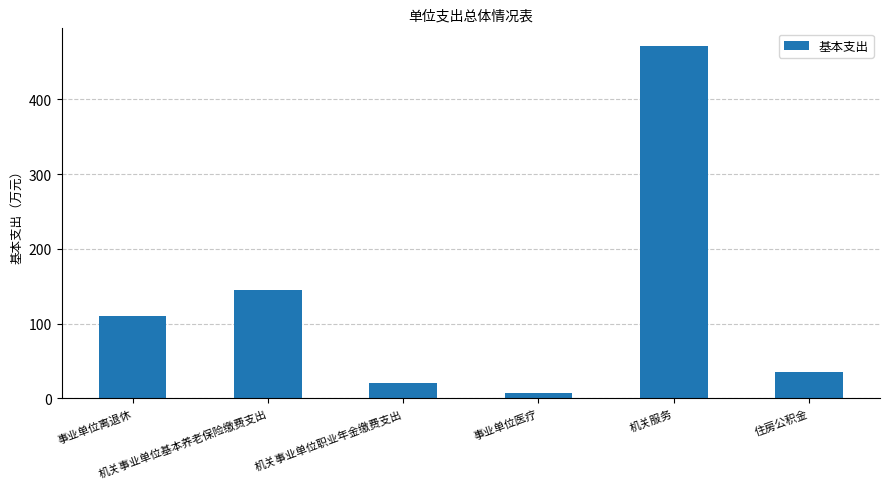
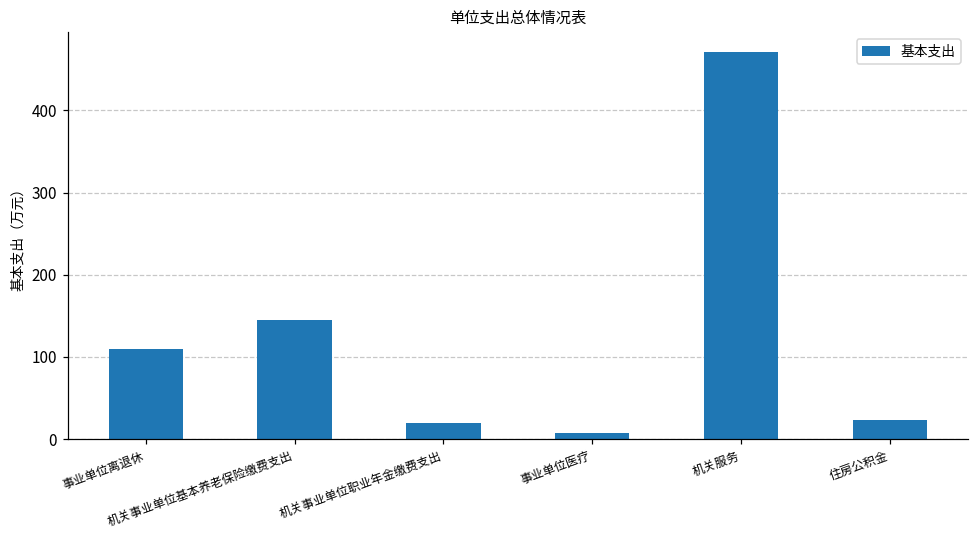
住房公积金: 30 -> 20
